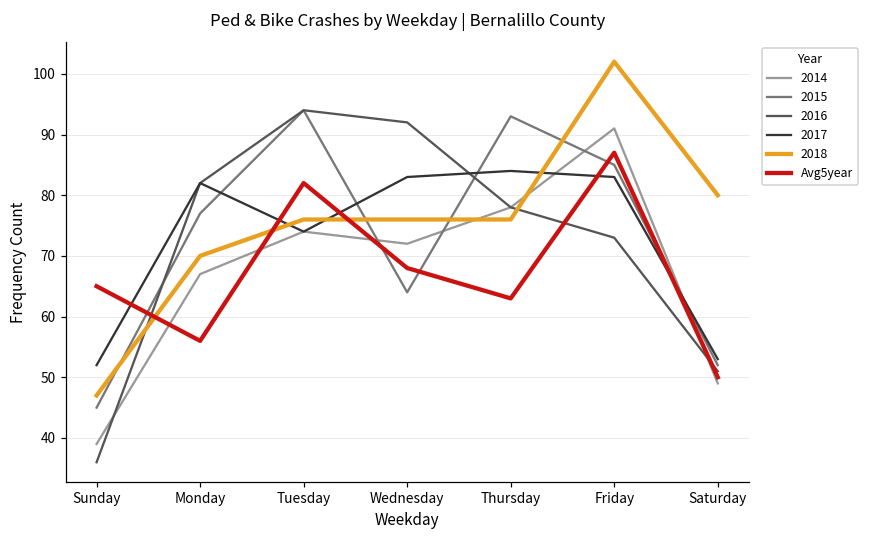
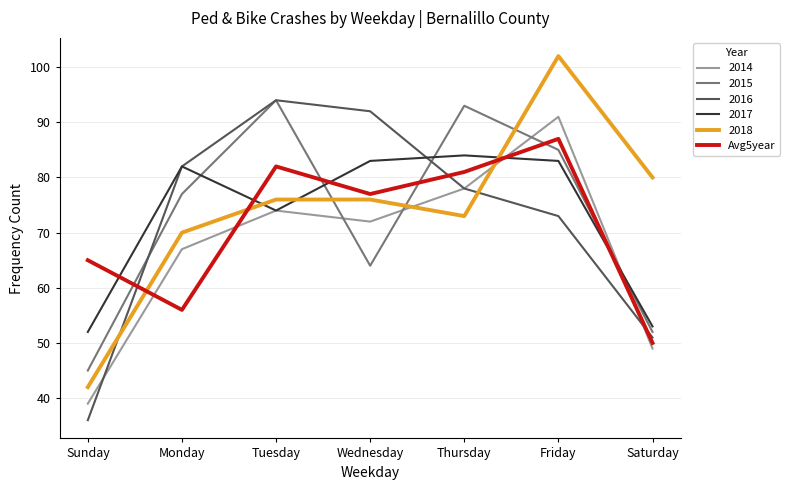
2018, Sunday: 47 -> 42
Avg5year, Wednesday: 68 -> 77
2018, Thursday: 76 -> 73
Avg5year, Thursday: 63 -> 81
